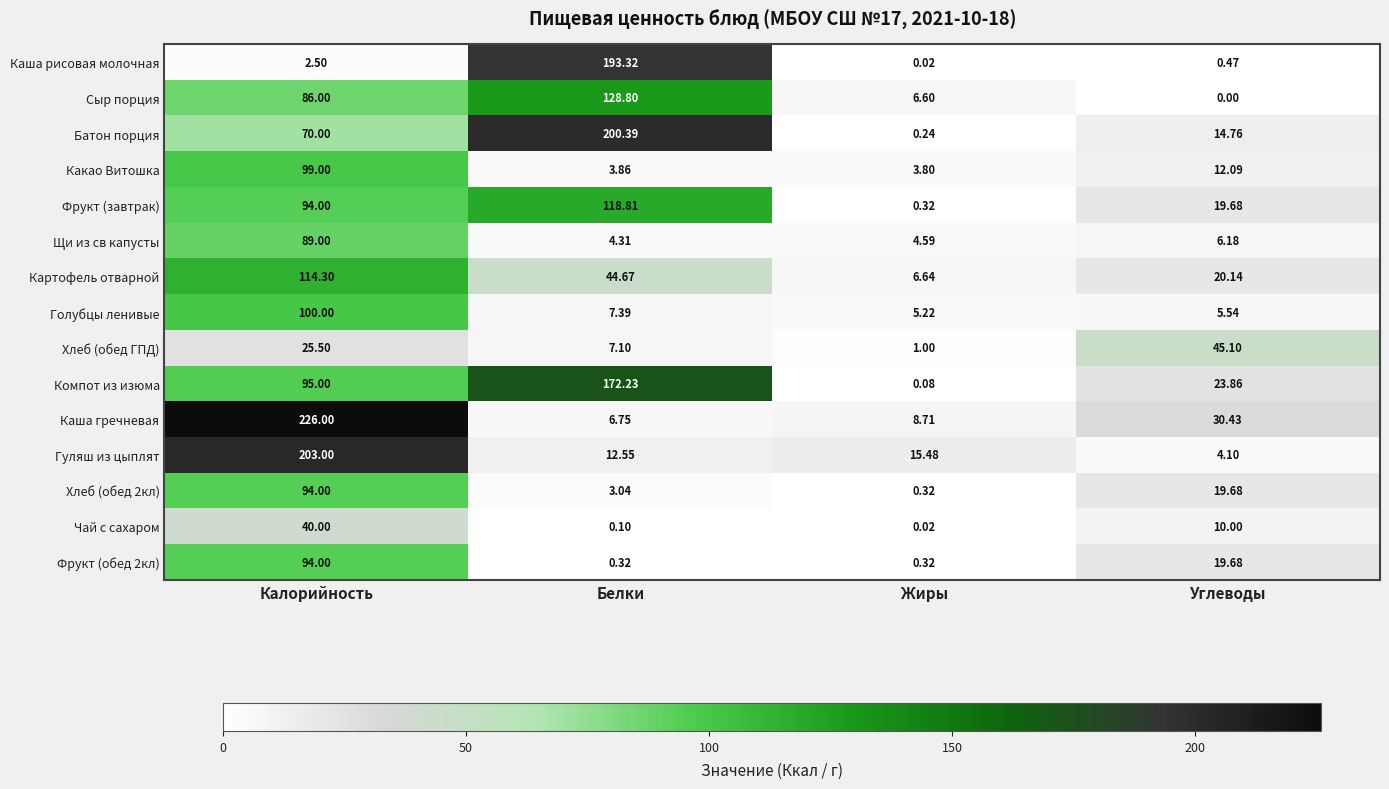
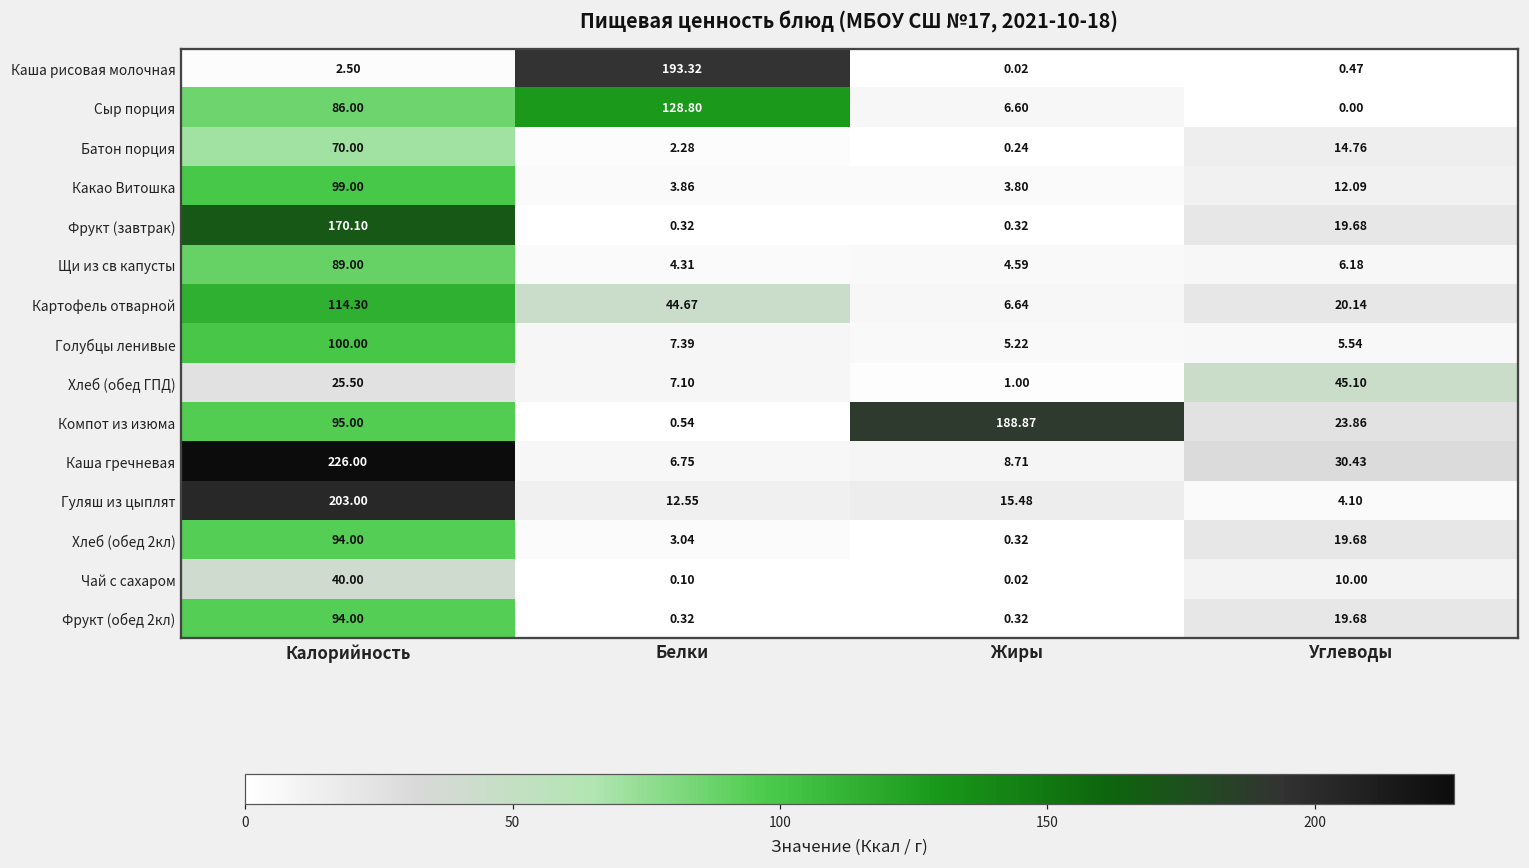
Батон порция, Белки: 200.39 -> 2.28
Фрукт (завтрак), Калорийность: 94.00 -> 170.10
Фрукт (завтрак), Белки: 118.81 -> 0.32
Компот из изюма, Белки: 172.23 -> 0.54
Компот из изюма, Жиры: 0.08 -> 188.87
